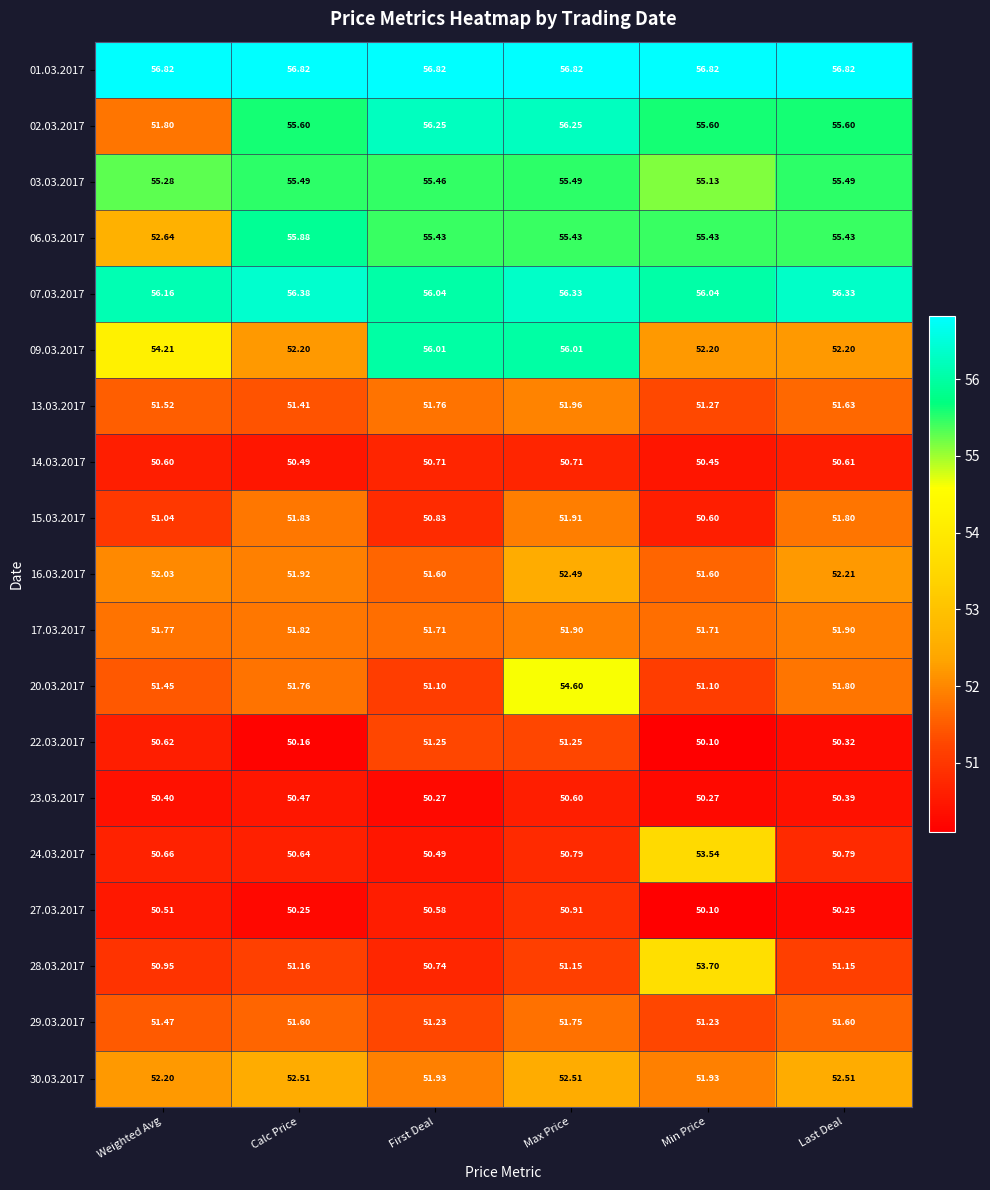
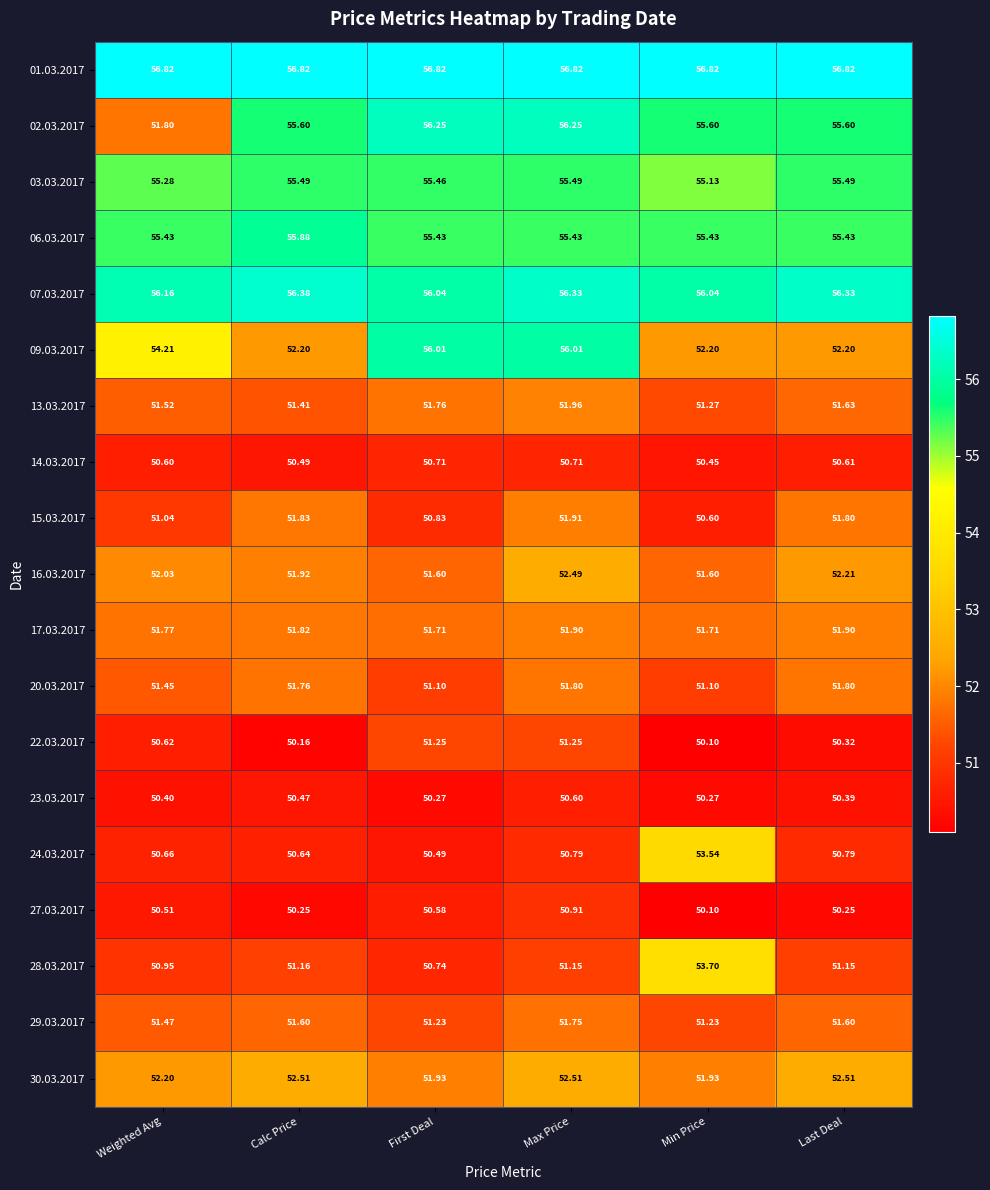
06.03.2017, Weighted Avg: 52.64 -> 55.43
20.03.2017, Max Price: 54.60 -> 51.80
